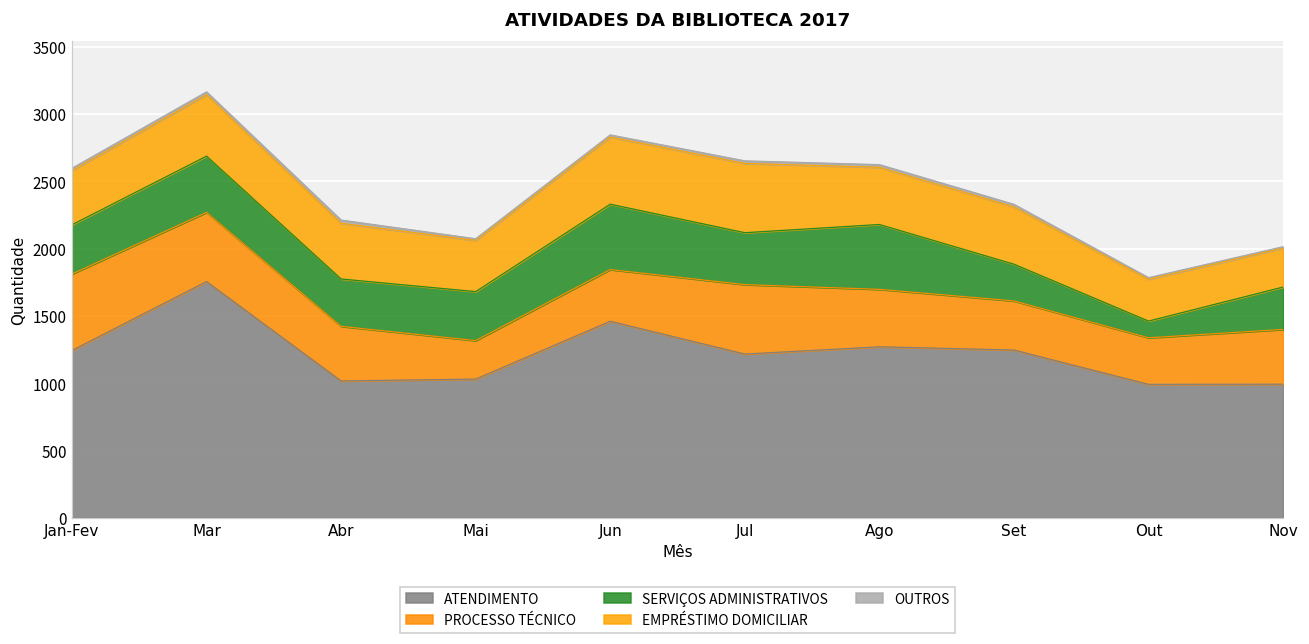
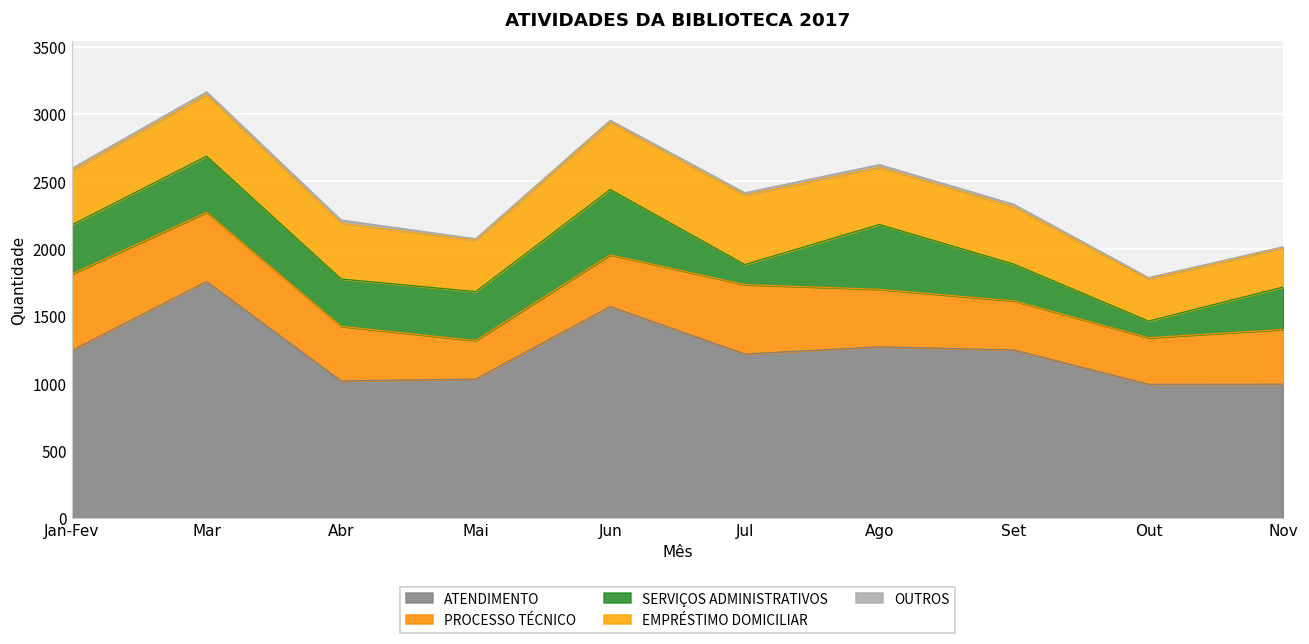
ATENDIMENTO, Jun: 1460 -> 1570
SERVIÇOS ADMINISTRATIVOS, Jul: 390 -> 150
